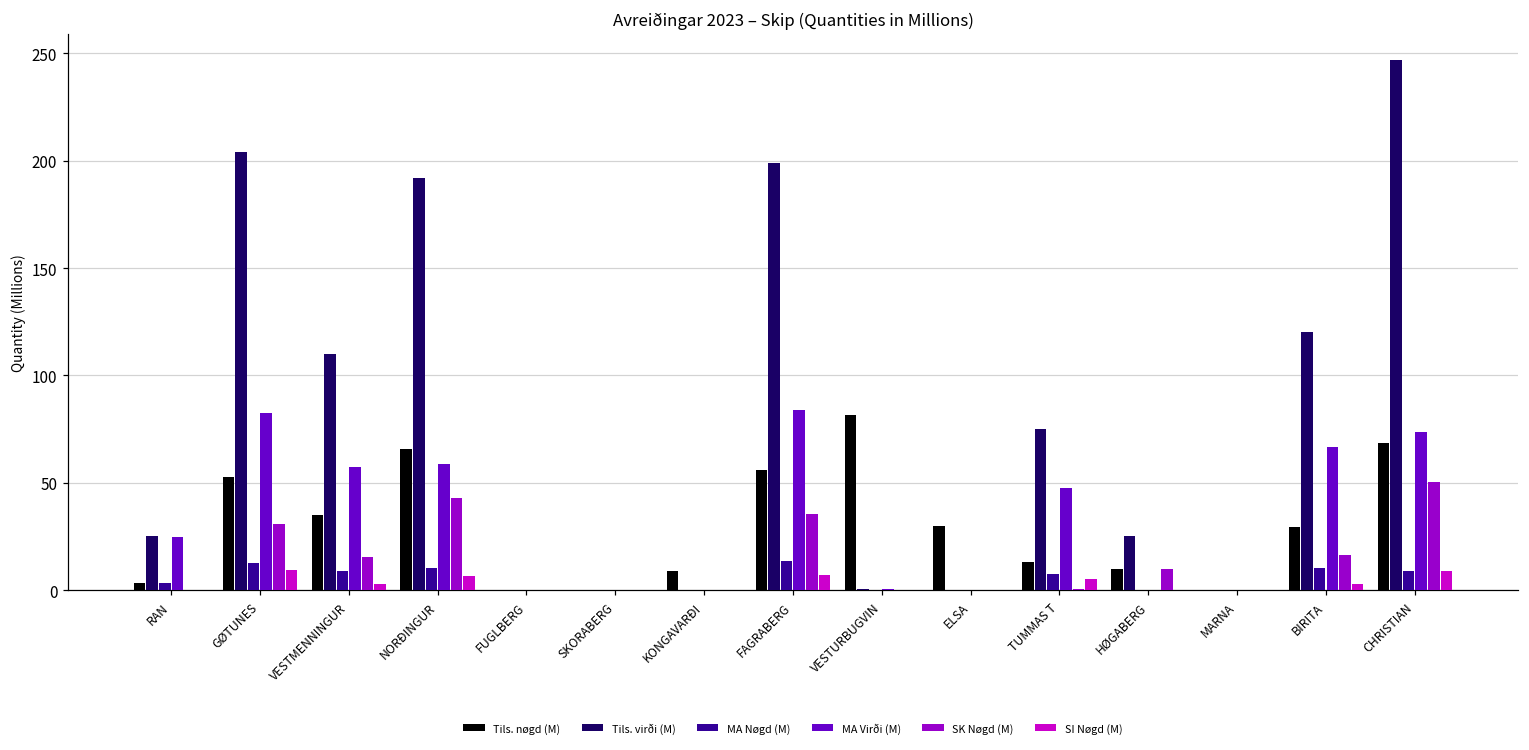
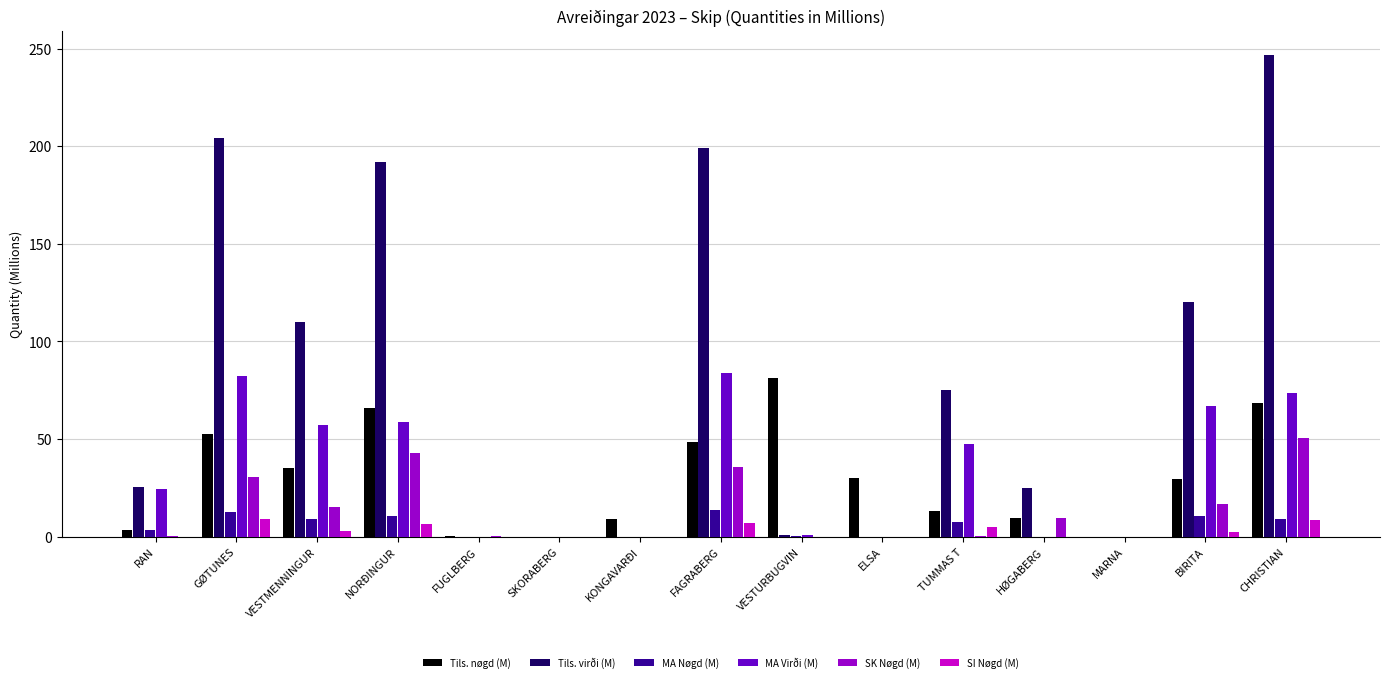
Tils. nøgd (M), FAGRABERG: 56 -> 49
